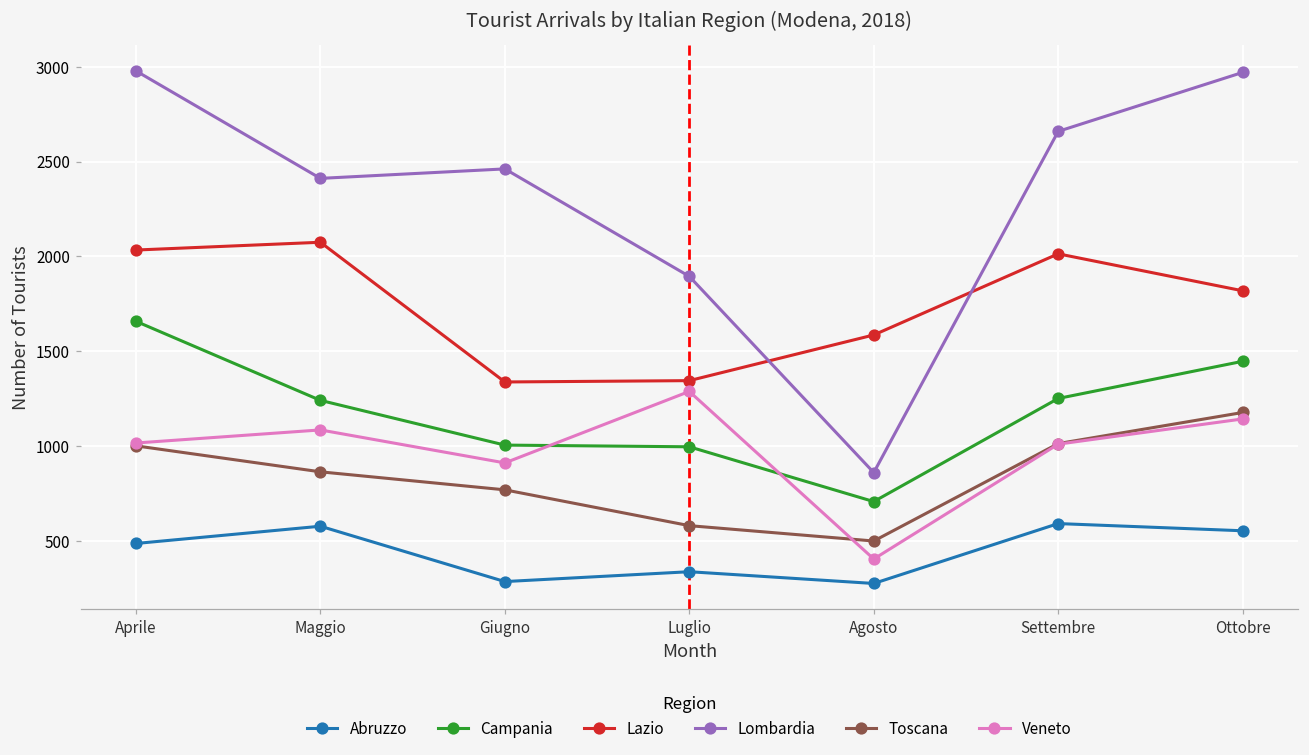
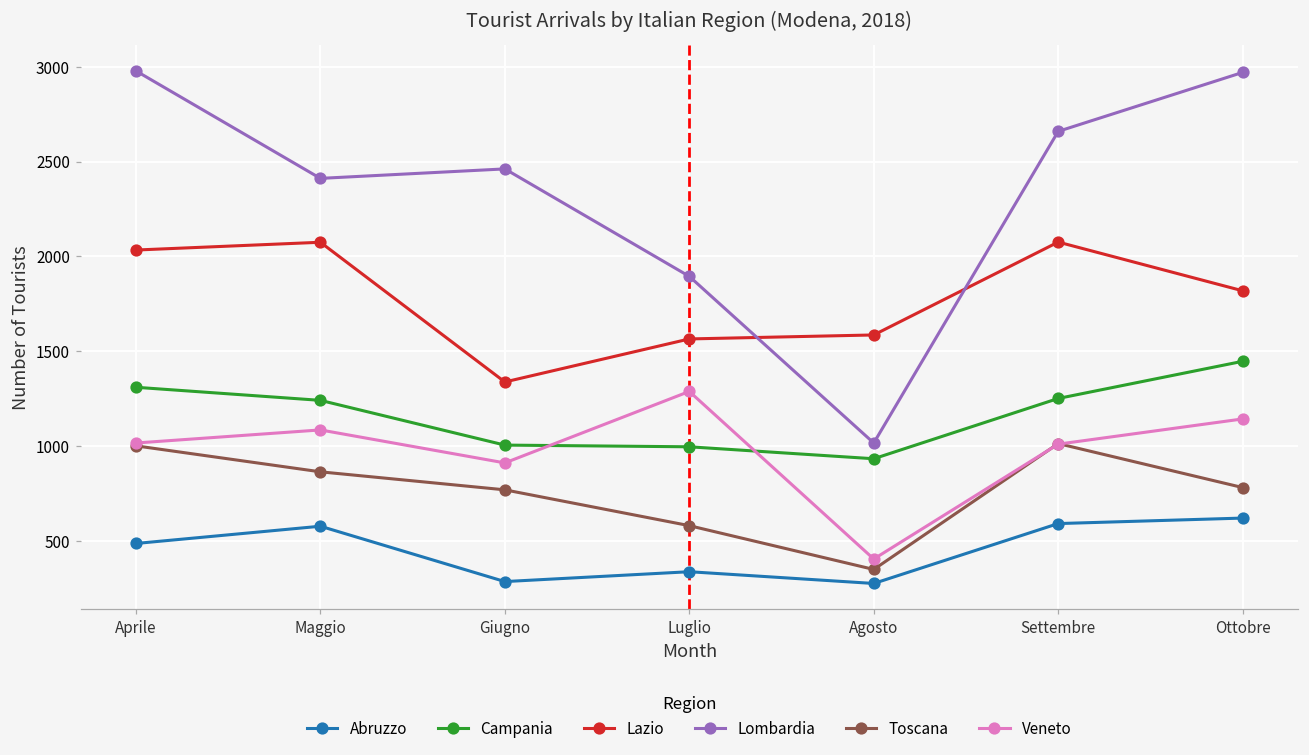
Campania, Aprile: 1660 -> 1310
Lazio, Luglio: 1350 -> 1570
Campania, Agosto: 710 -> 930
Lombardia, Agosto: 860 -> 1020
Toscana, Agosto: 500 -> 350
Lazio, Settembre: 2010 -> 2080
Abruzzo, Ottobre: 550 -> 620
Toscana, Ottobre: 1180 -> 780
